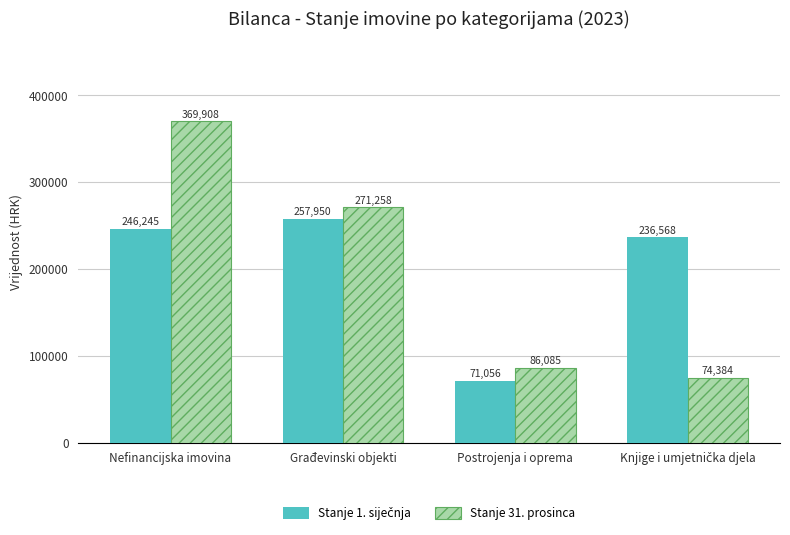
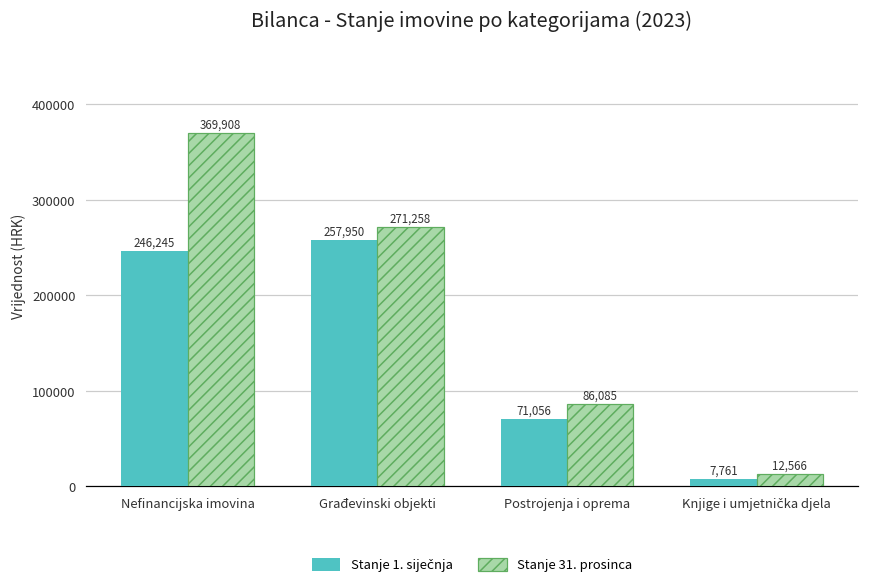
Stanje 1. siječnja, Knjige i umjetnička djela: 236,568 -> 7,761
Stanje 31. prosinca, Knjige i umjetnička djela: 74,384 -> 12,566
